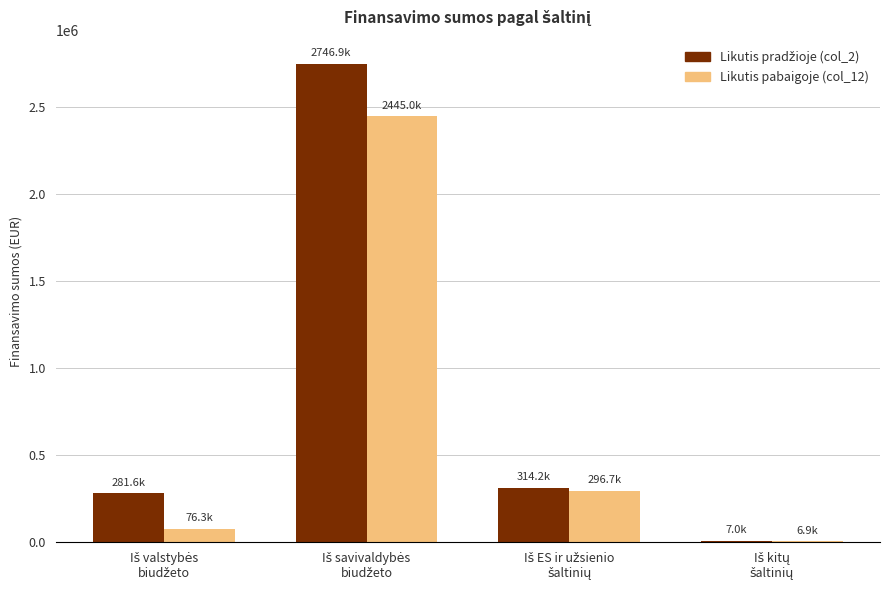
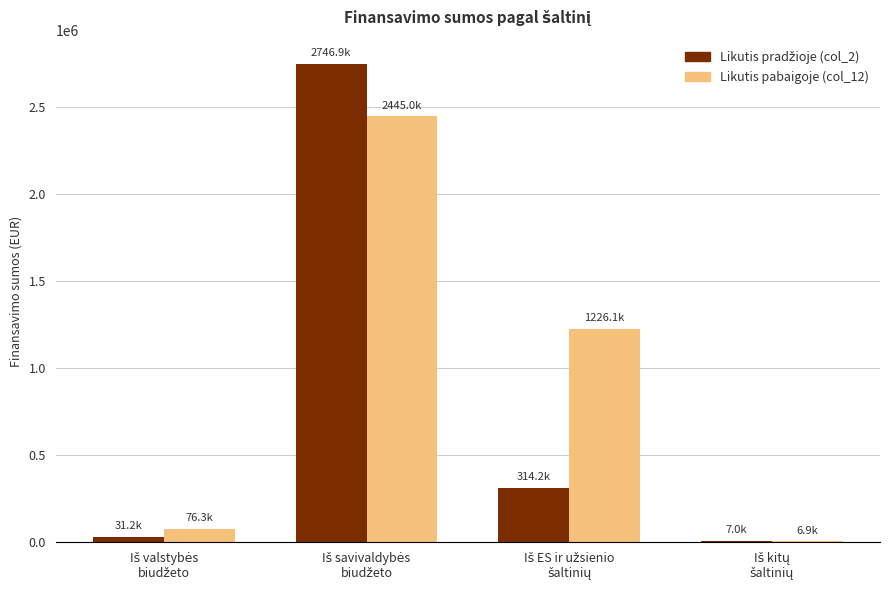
Likutis pradžioje (col_2), Iš valstybės biudžeto: 281.6k -> 31.2k
Likutis pabaigoje (col_12), Iš ES ir užsienio šaltinių: 296.7k -> 1226.1k
